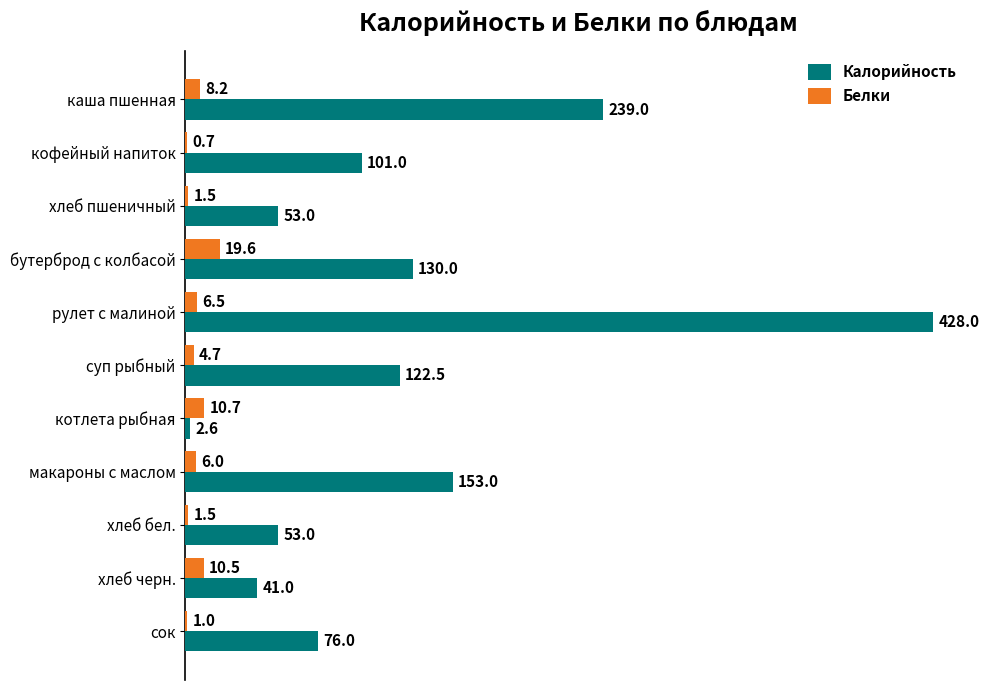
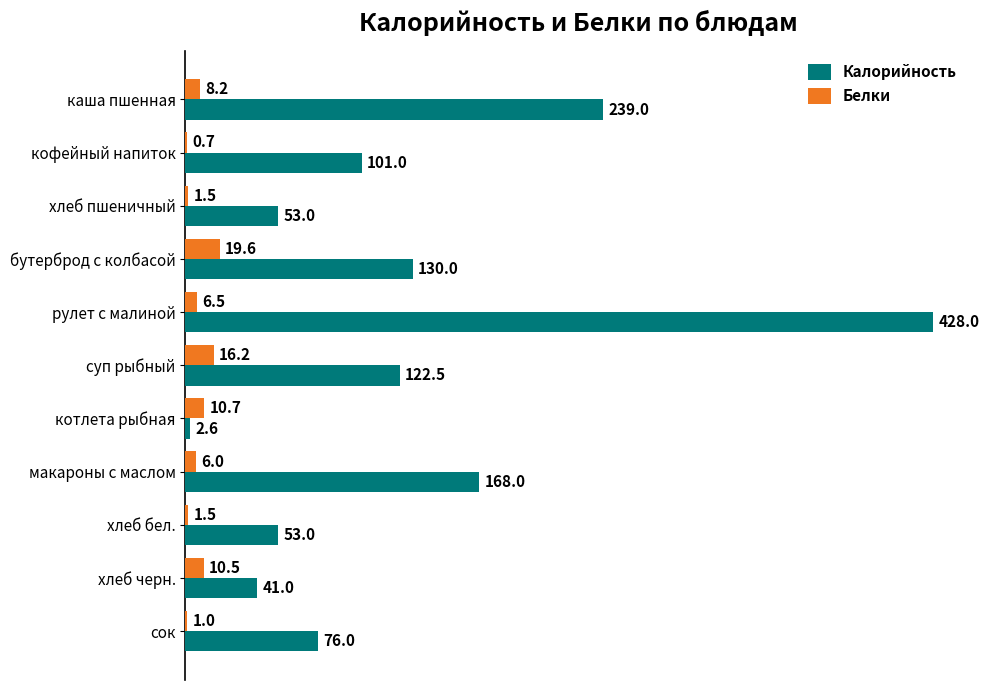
Белки, суп рыбный: 4.7 -> 16.2
Калорийность, макароны с маслом: 153.0 -> 168.0
